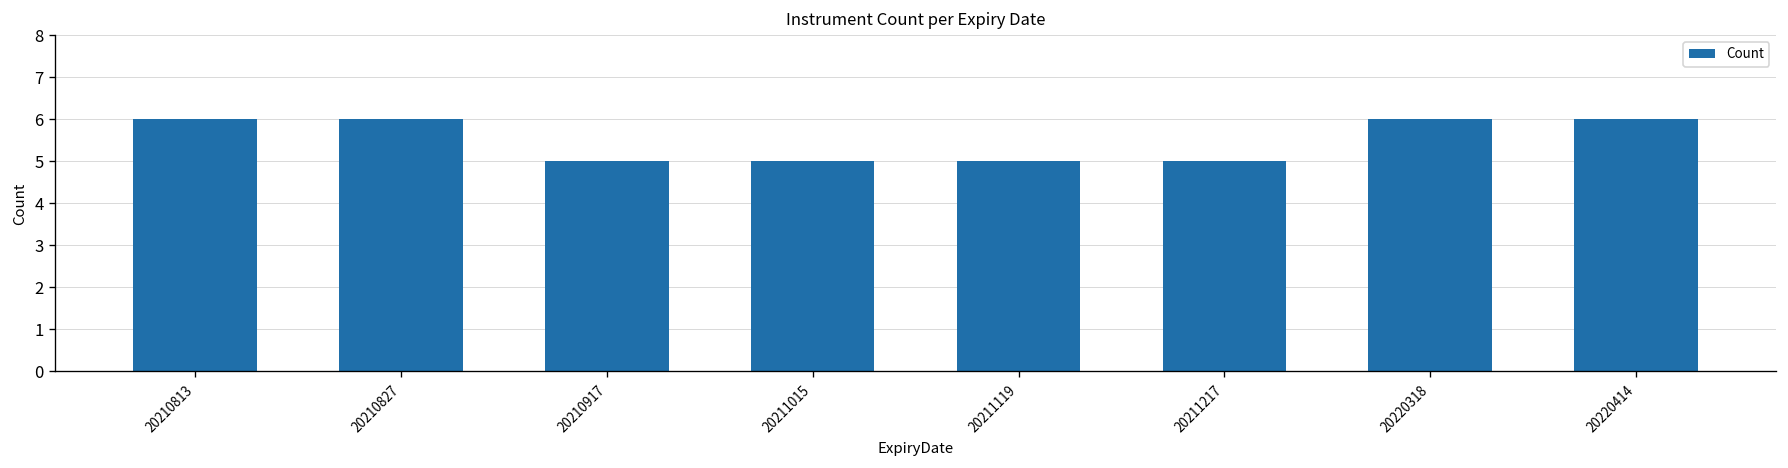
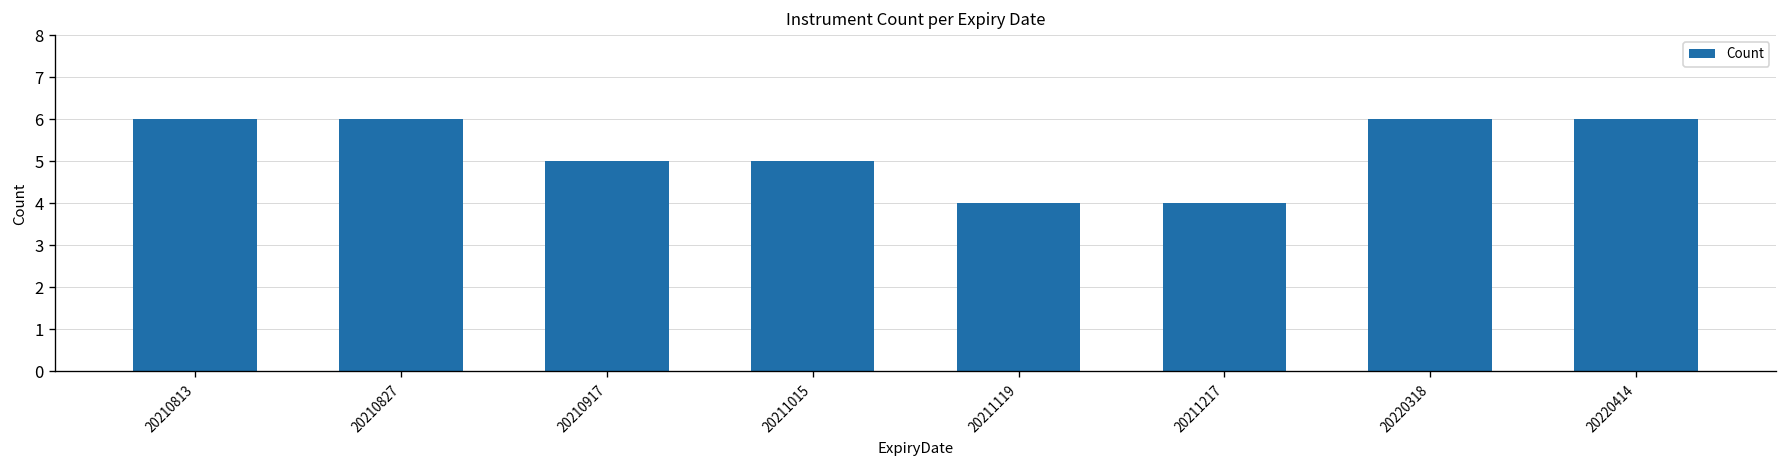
20211119: 5 -> 4
20211217: 5 -> 4
